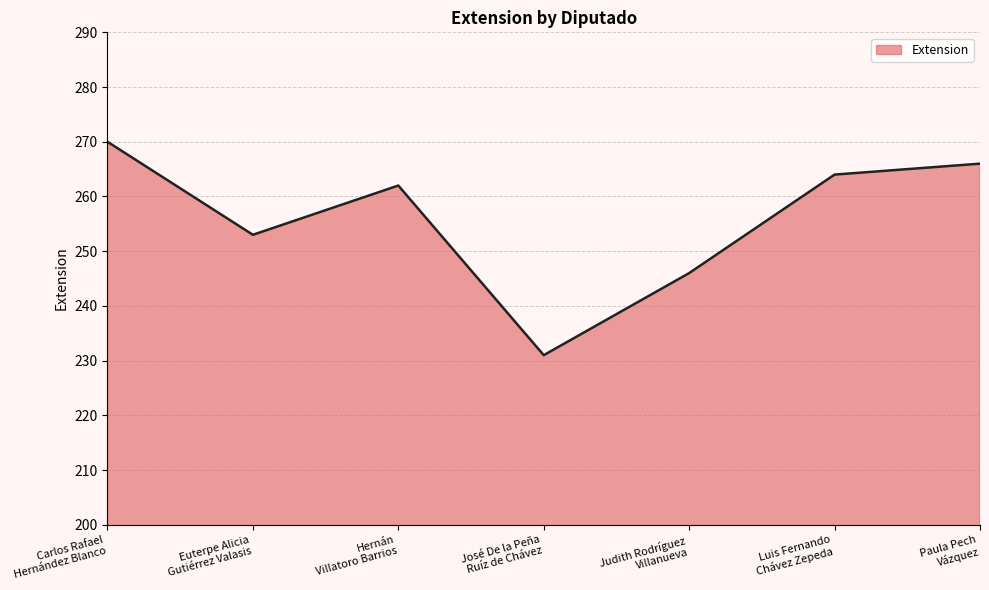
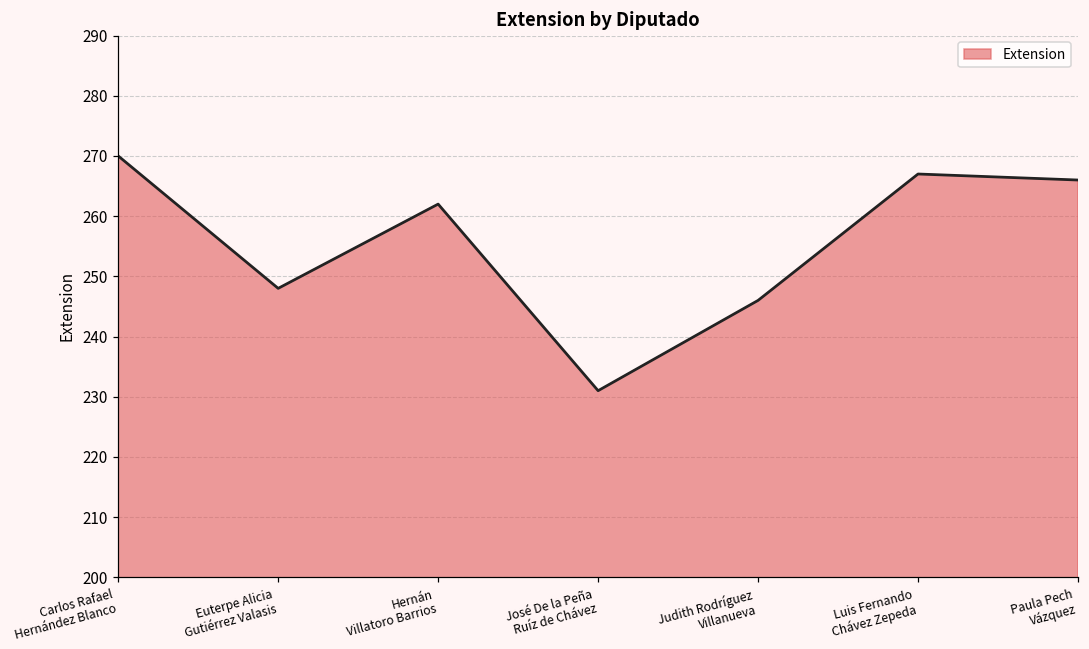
Euterpe Alicia Gutiérrez Valasis: 253 -> 248
Luis Fernando Chávez Zepeda: 264 -> 267
